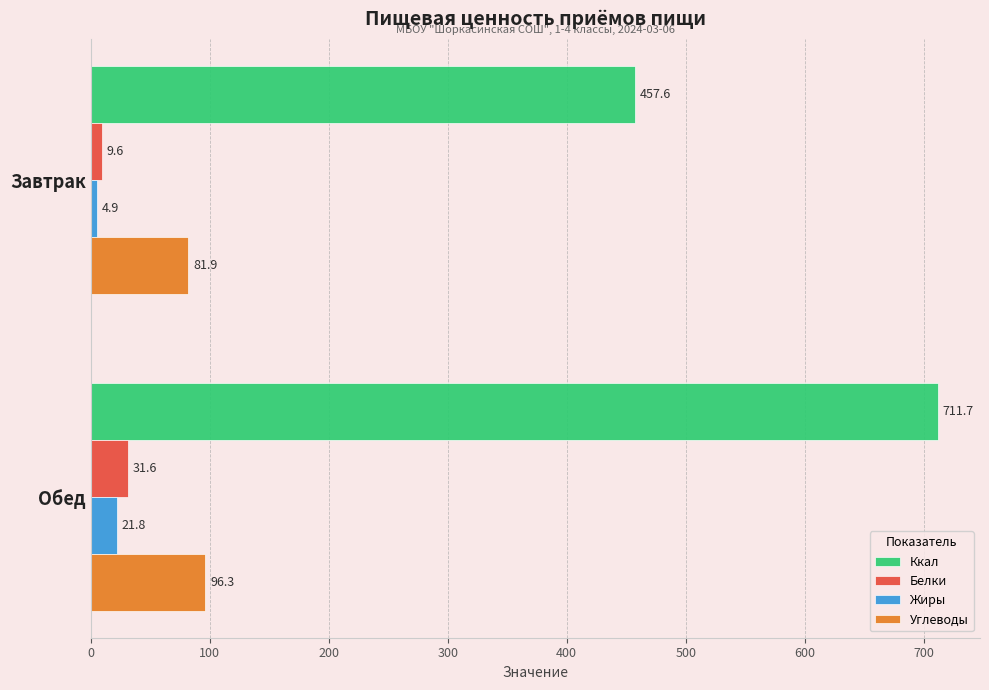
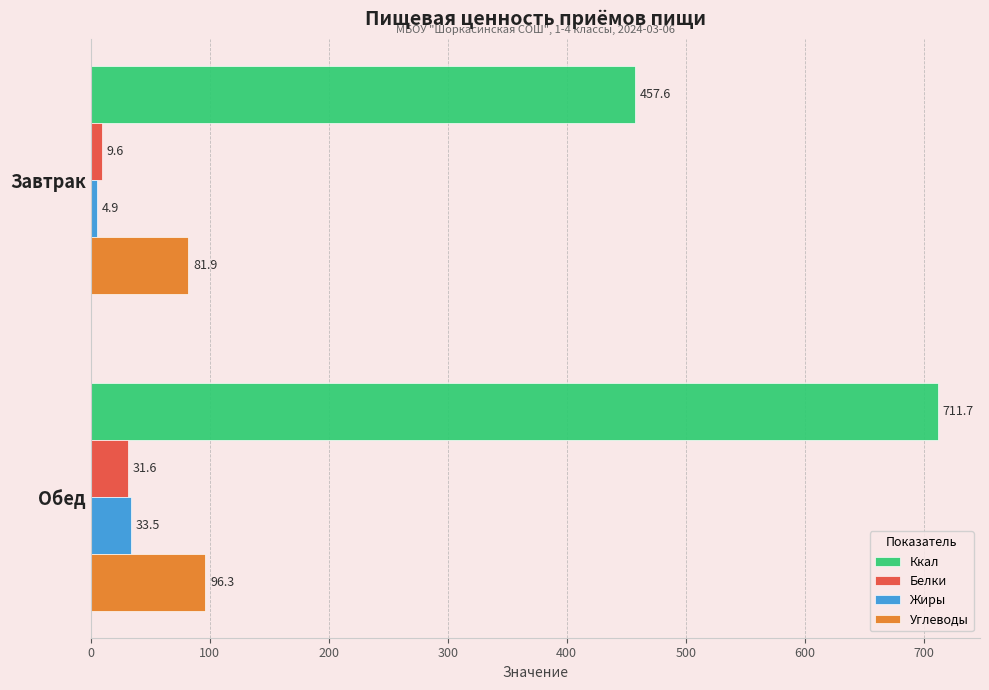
Жиры, Обед: 21.8 -> 33.5
